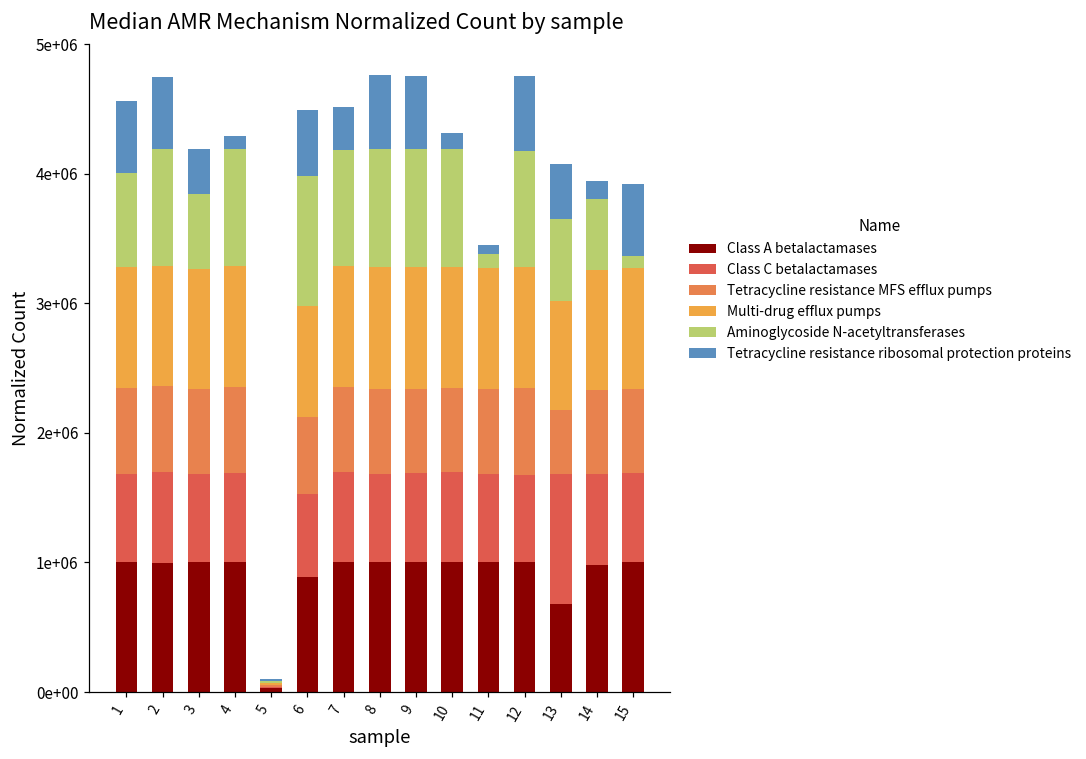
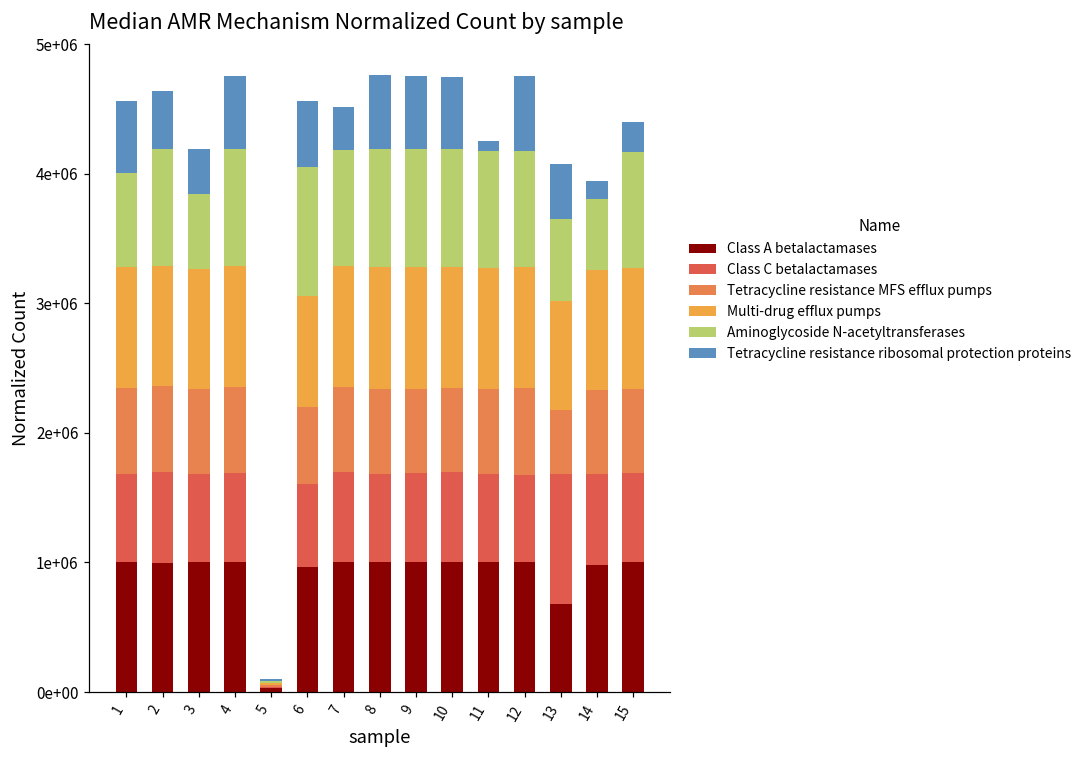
Tetracycline resistance ribosomal protection proteins, 2: 560000 -> 450000
Tetracycline resistance ribosomal protection proteins, 4: 100000 -> 570000
Class A betalactamases, 6: 890000 -> 960000
Tetracycline resistance ribosomal protection proteins, 10: 120000 -> 560000
Aminoglycoside N-acetyltransferases, 11: 100000 -> 900000
Aminoglycoside N-acetyltransferases, 15: 90000 -> 900000
Tetracycline resistance ribosomal protection proteins, 15: 560000 -> 230000
